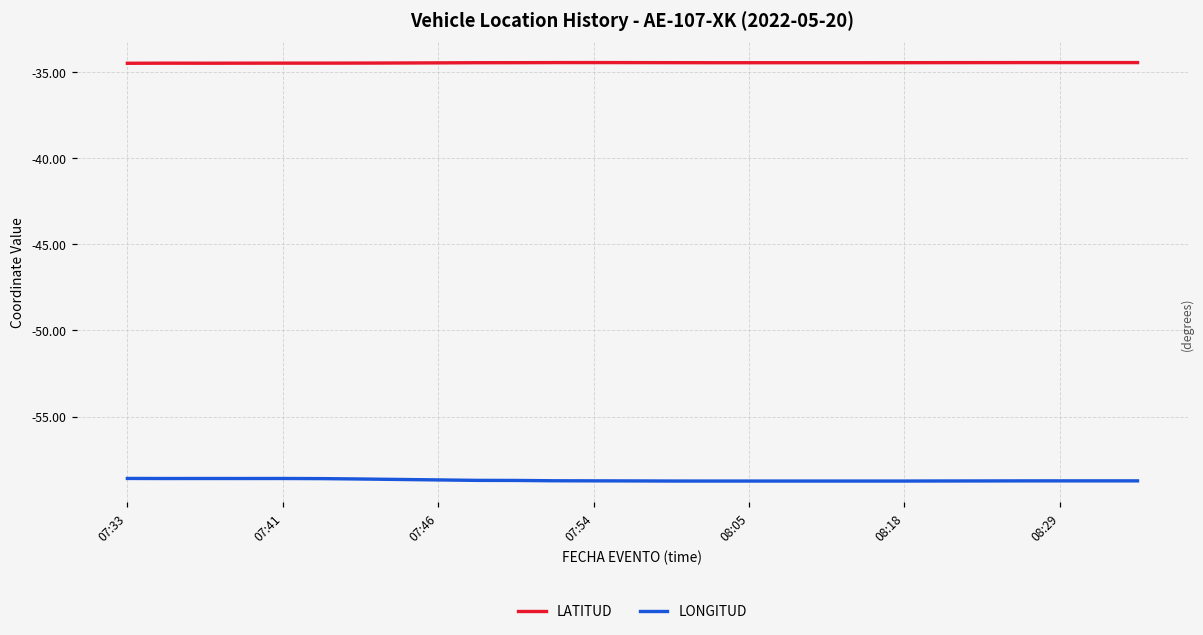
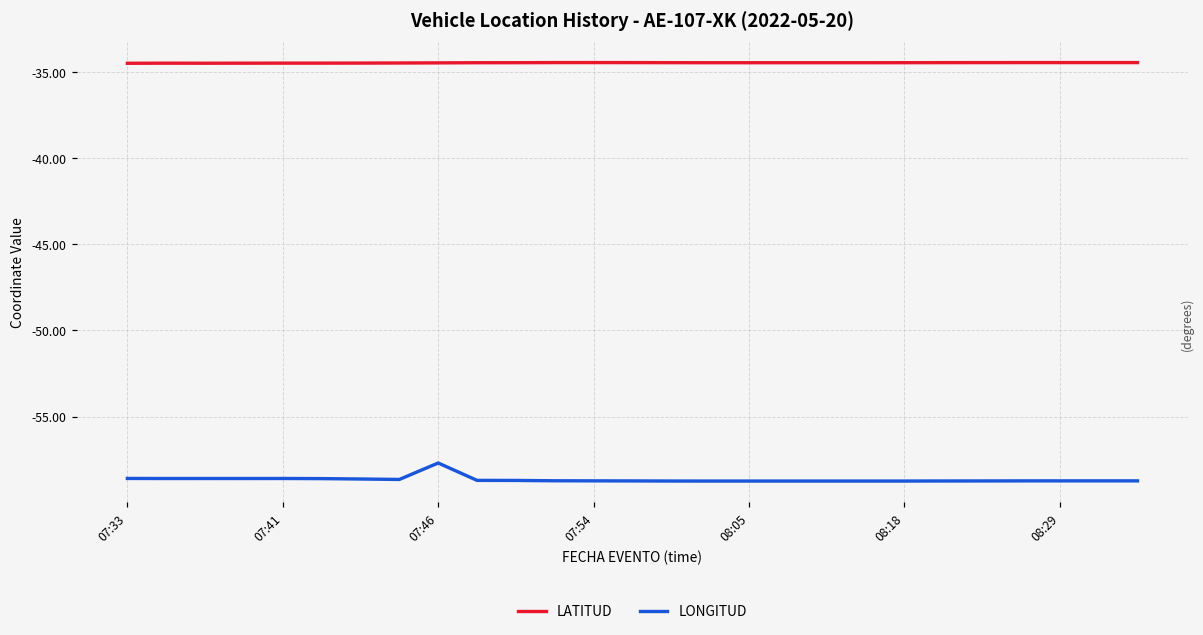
LONGITUD, 07:46: -58.7 -> -57.7
